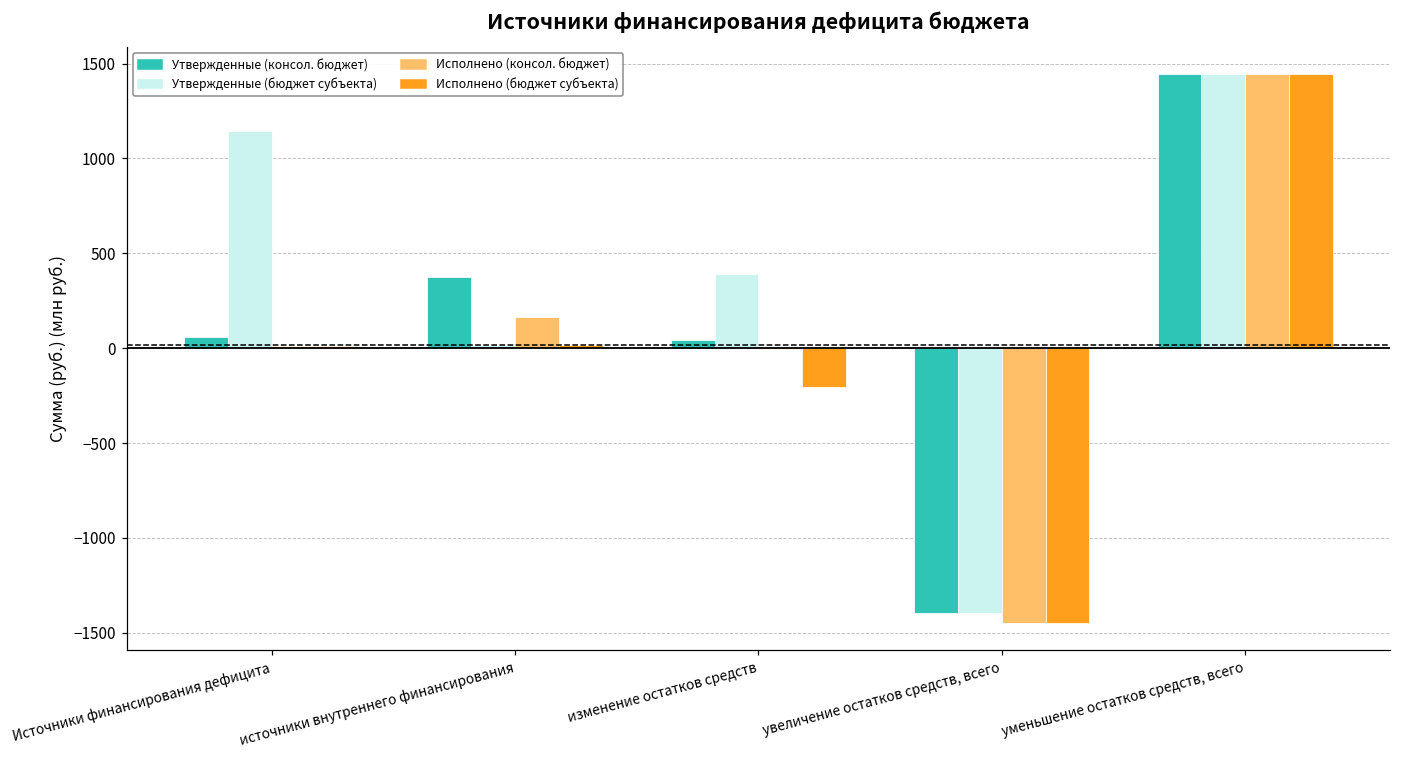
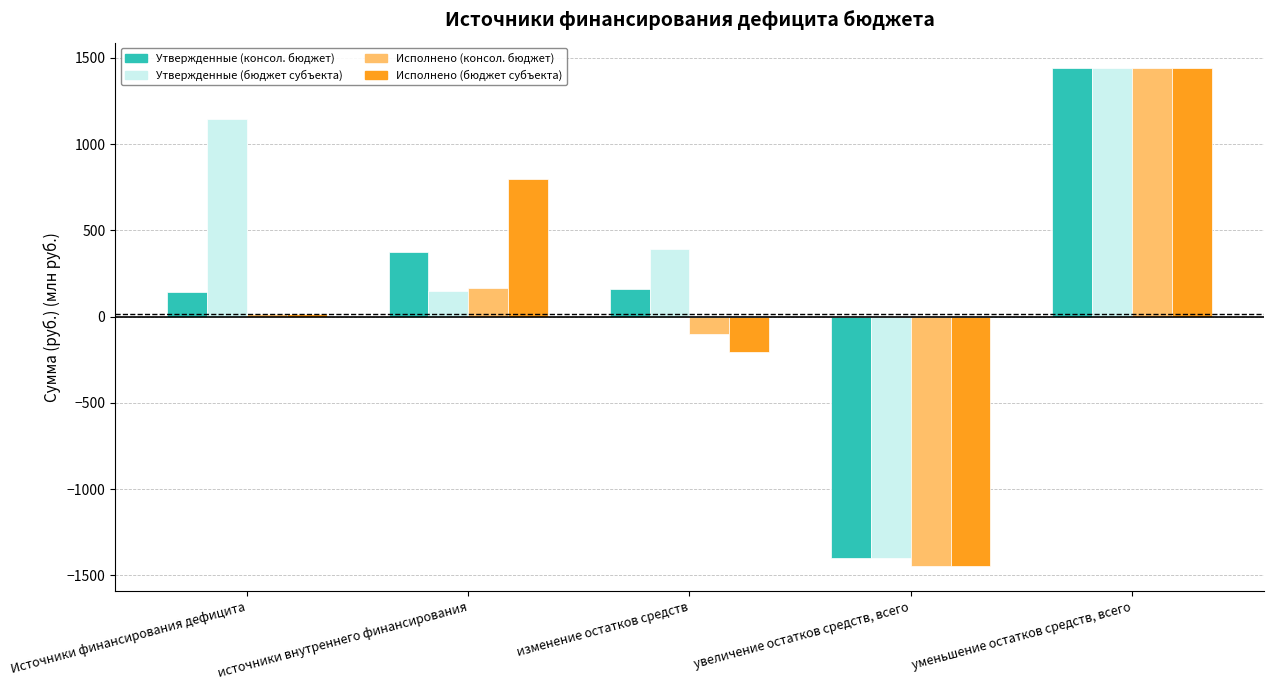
Утвержденные (консол. бюджет), Источники финансирования дефицита: 60 -> 140
Утвержденные (бюджет субъекта), источники внутреннего финансирования: 20 -> 150
Исполнено (бюджет субъекта), источники внутреннего финансирования: 20 -> 800
Утвержденные (консол. бюджет), изменение остатков средств: 40 -> 160
Исполнено (консол. бюджет), изменение остатков средств: 0 -> -100
